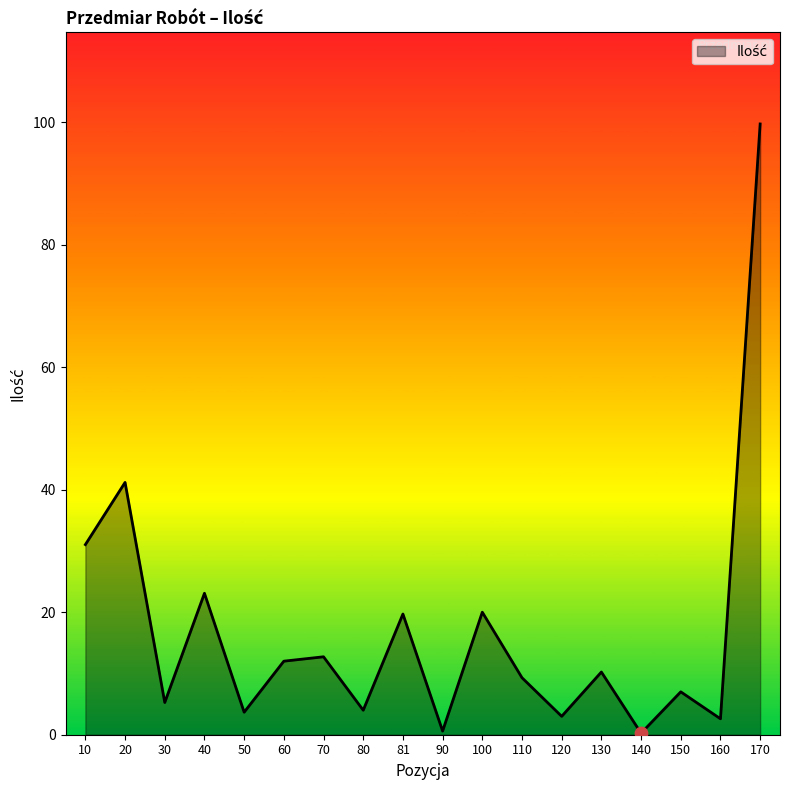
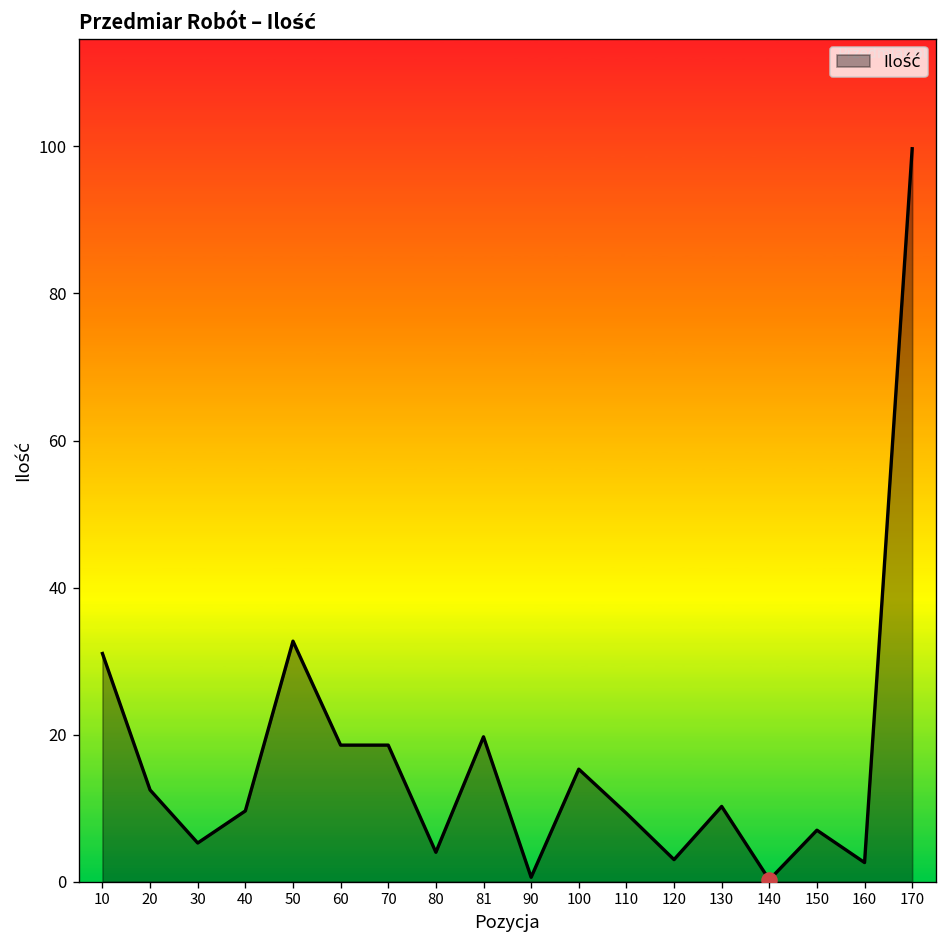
Ilość, 20: 41 -> 12
Ilość, 40: 23 -> 10
Ilość, 50: 4 -> 33
Ilość, 60: 12 -> 19
Ilość, 70: 13 -> 19
Ilość, 100: 20 -> 15
